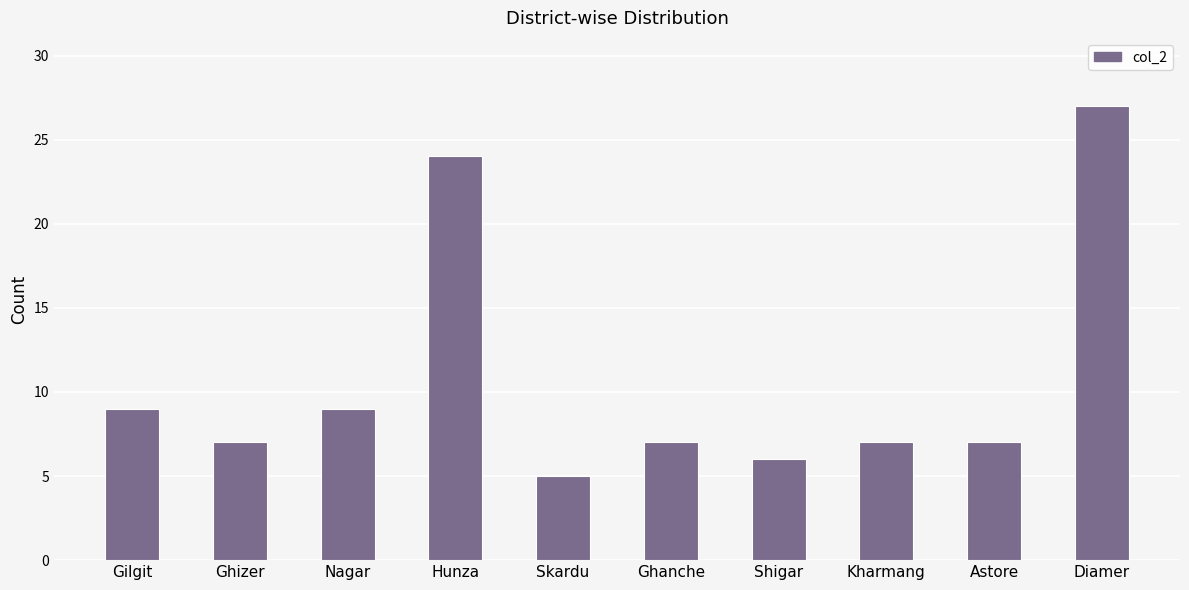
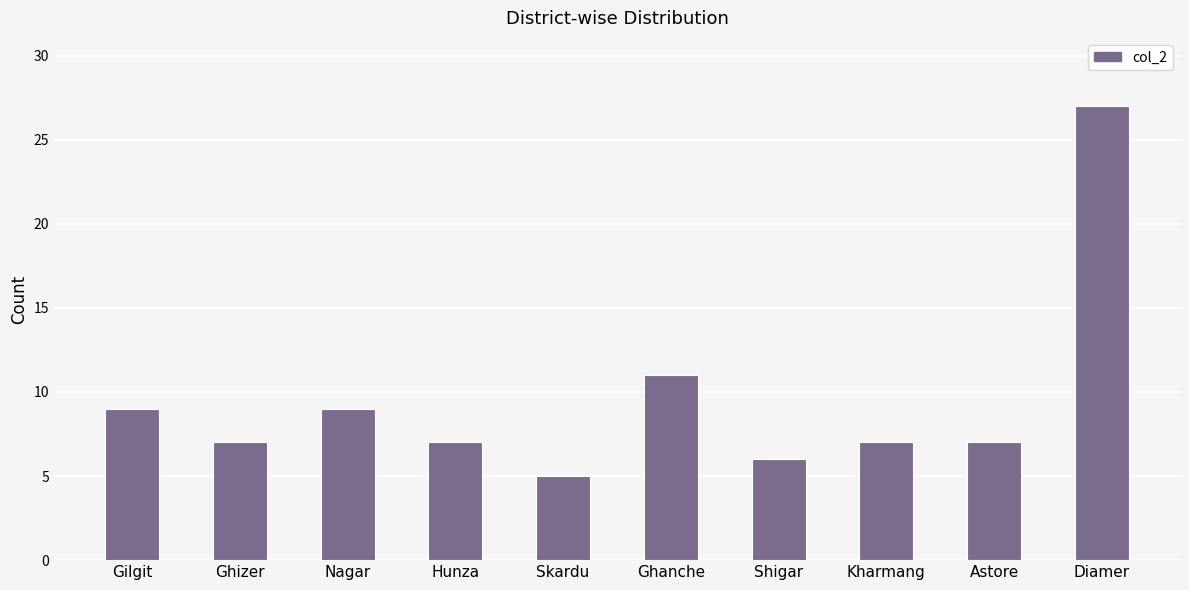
Hunza: 24 -> 7
Ghanche: 7 -> 11
